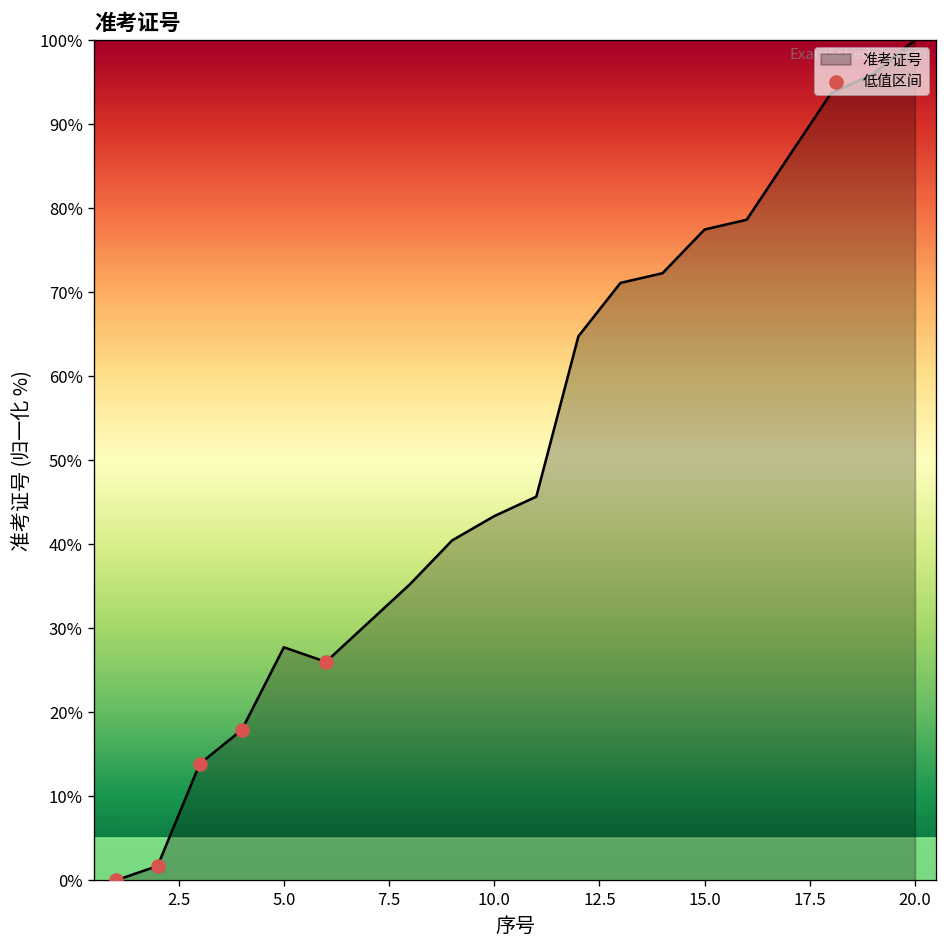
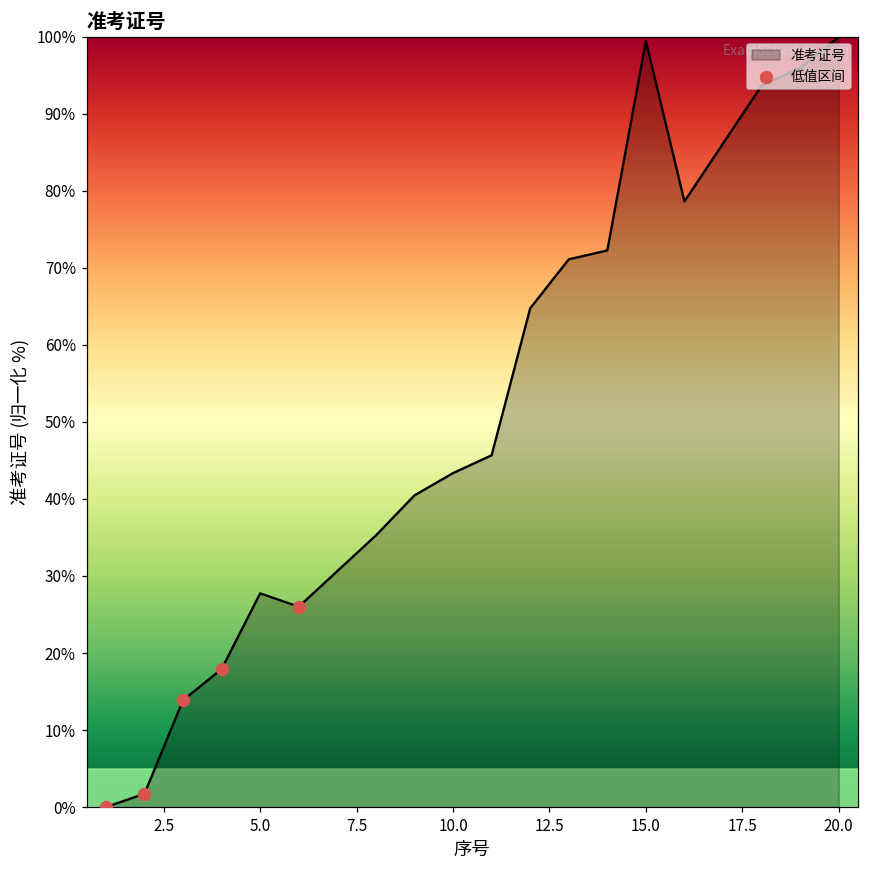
准考证号, 15.0: 77% -> 99%
